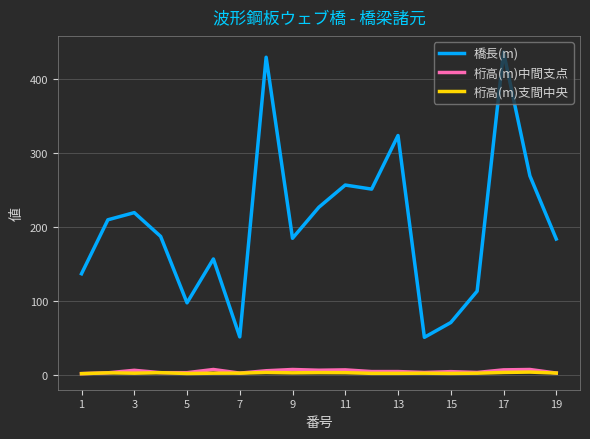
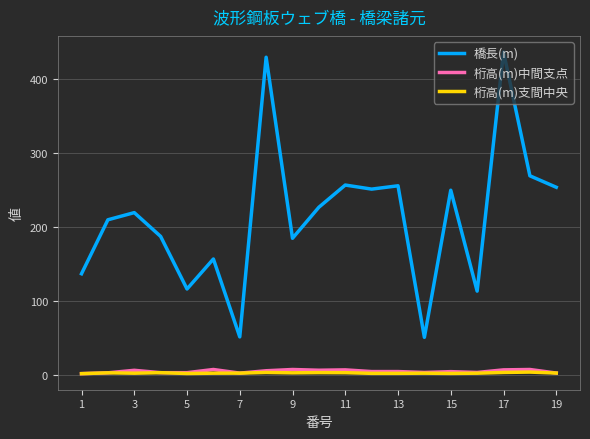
橋長(m), 5: 100 -> 120
橋長(m), 13: 320 -> 260
橋長(m), 15: 70 -> 250
橋長(m), 19: 180 -> 250
